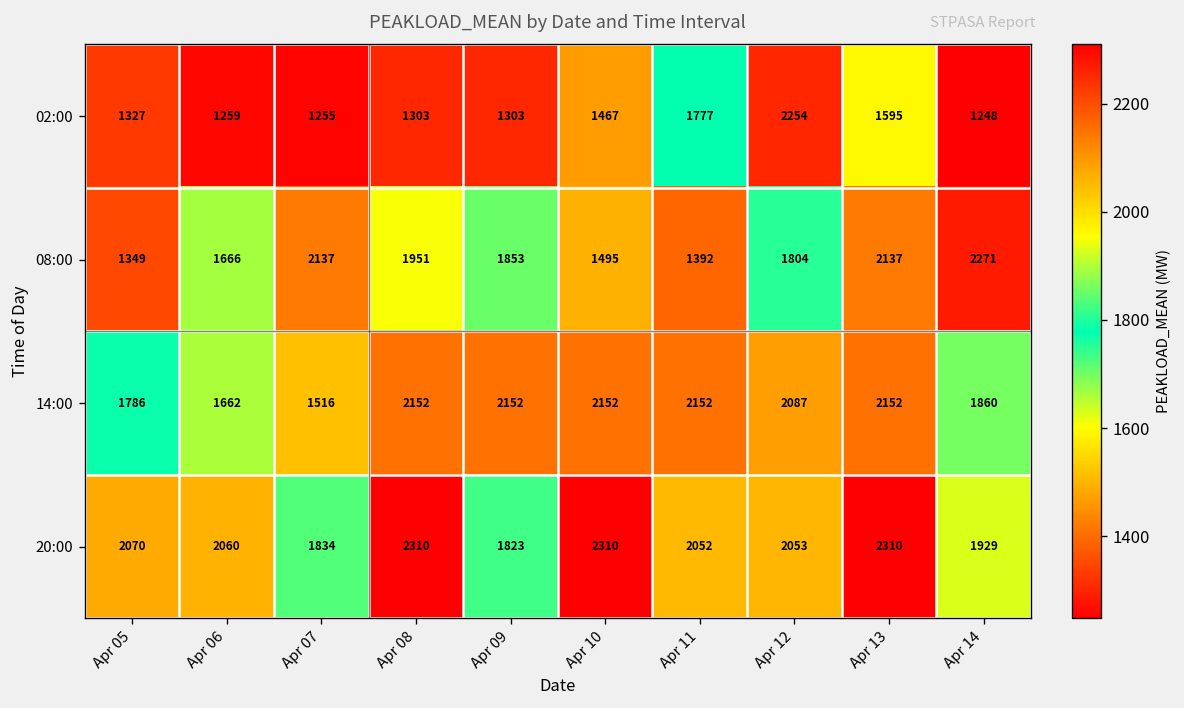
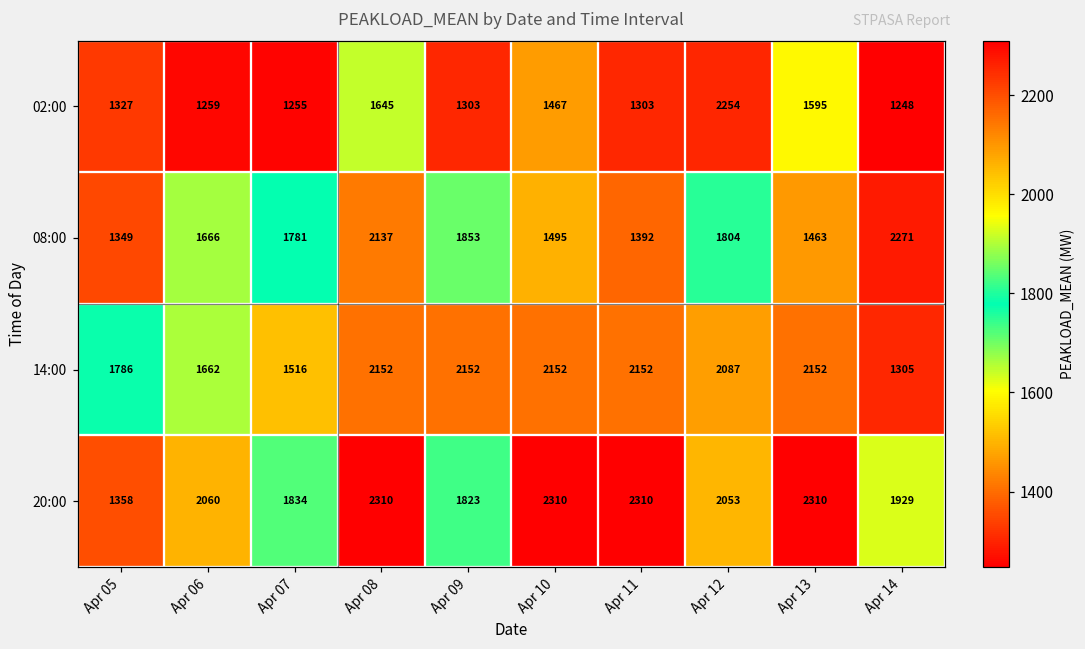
02:00, Apr 08: 1303 -> 1645
02:00, Apr 11: 1777 -> 1303
08:00, Apr 07: 2137 -> 1781
08:00, Apr 08: 1951 -> 2137
08:00, Apr 13: 2137 -> 1463
14:00, Apr 14: 1860 -> 1305
20:00, Apr 05: 2070 -> 1358
20:00, Apr 11: 2052 -> 2310
